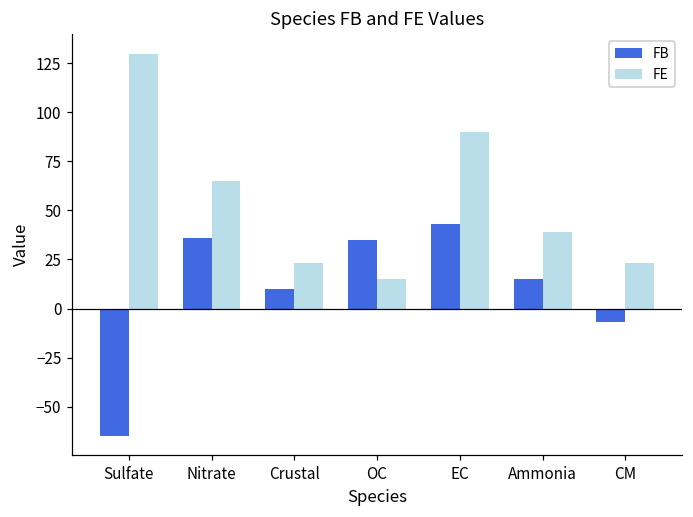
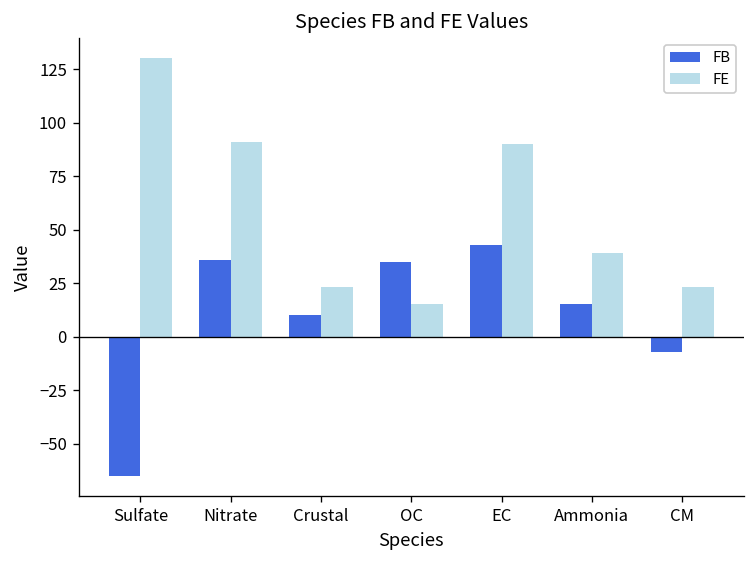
FE, Nitrate: 65 -> 91
